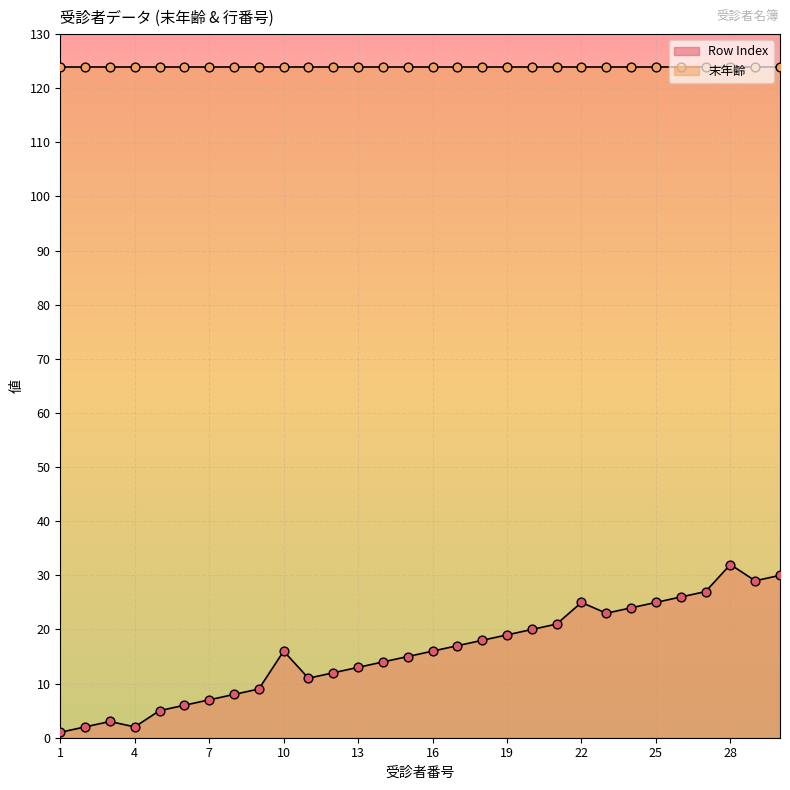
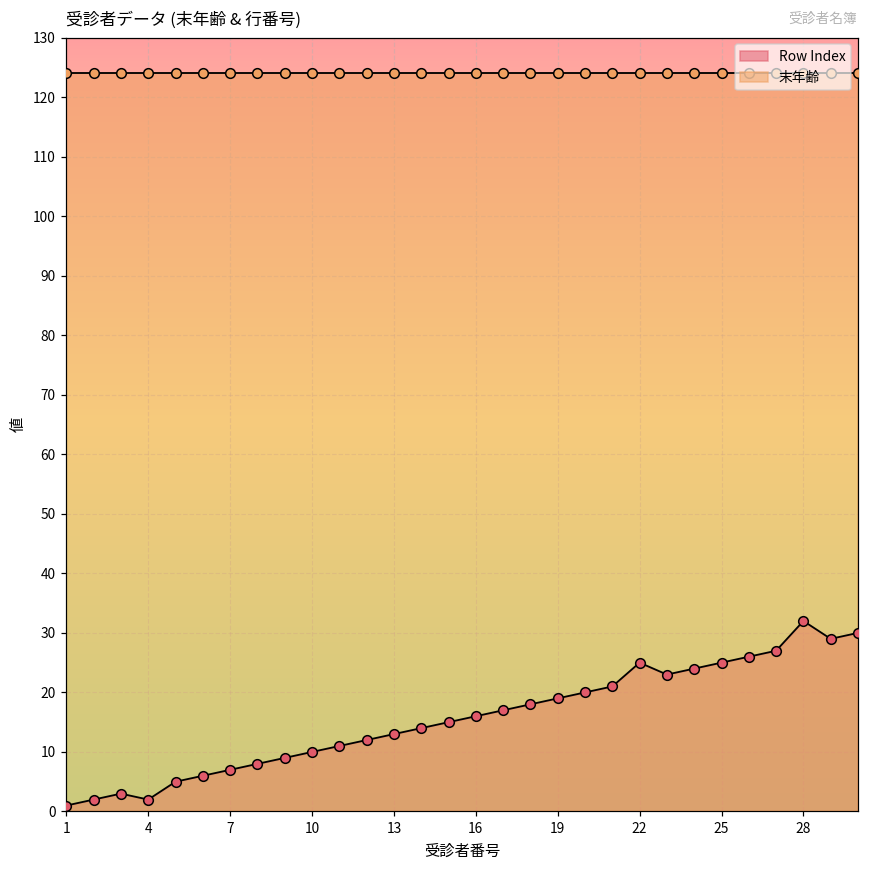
Row Index, 10: 16 -> 10
